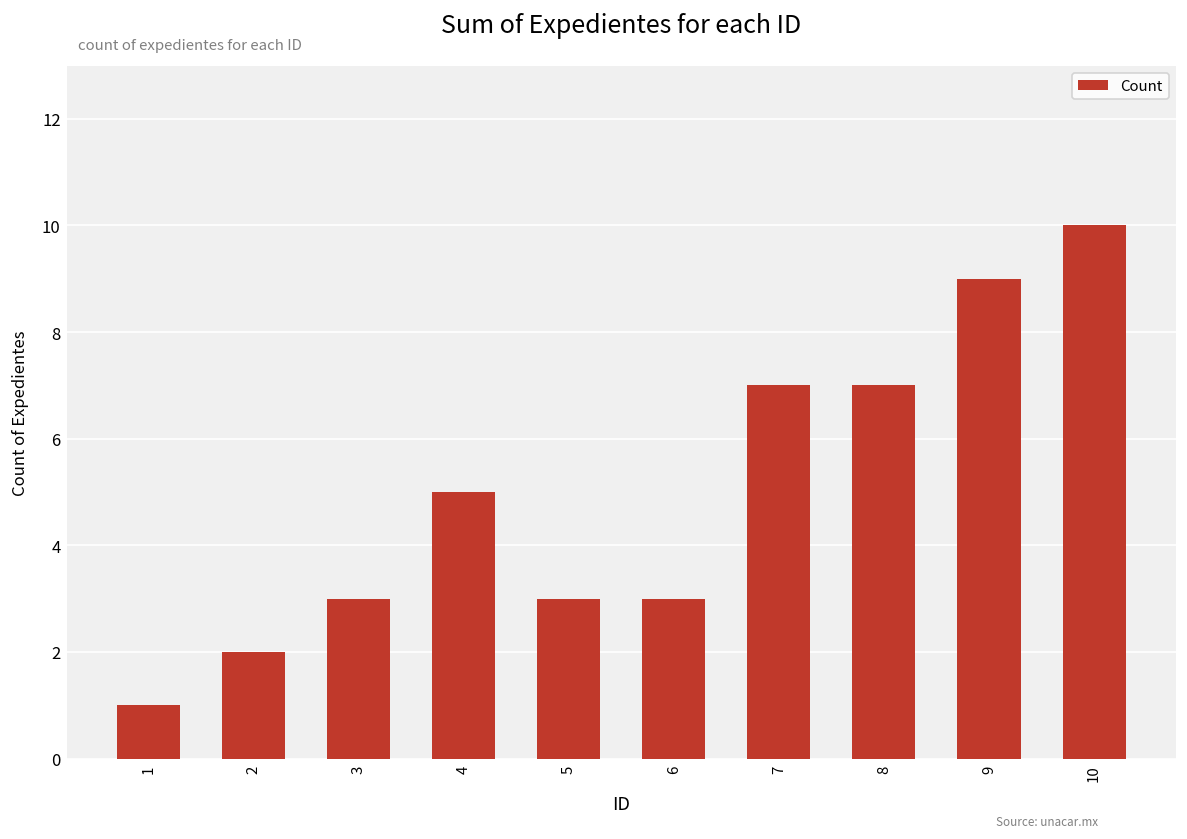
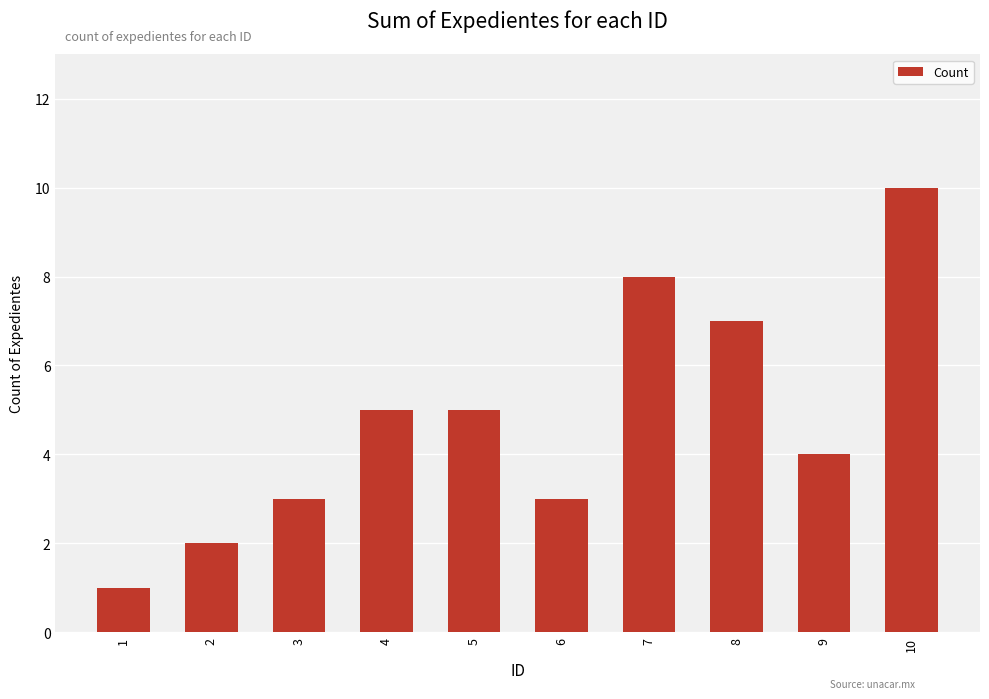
5: 3 -> 5
7: 7 -> 8
9: 9 -> 4
